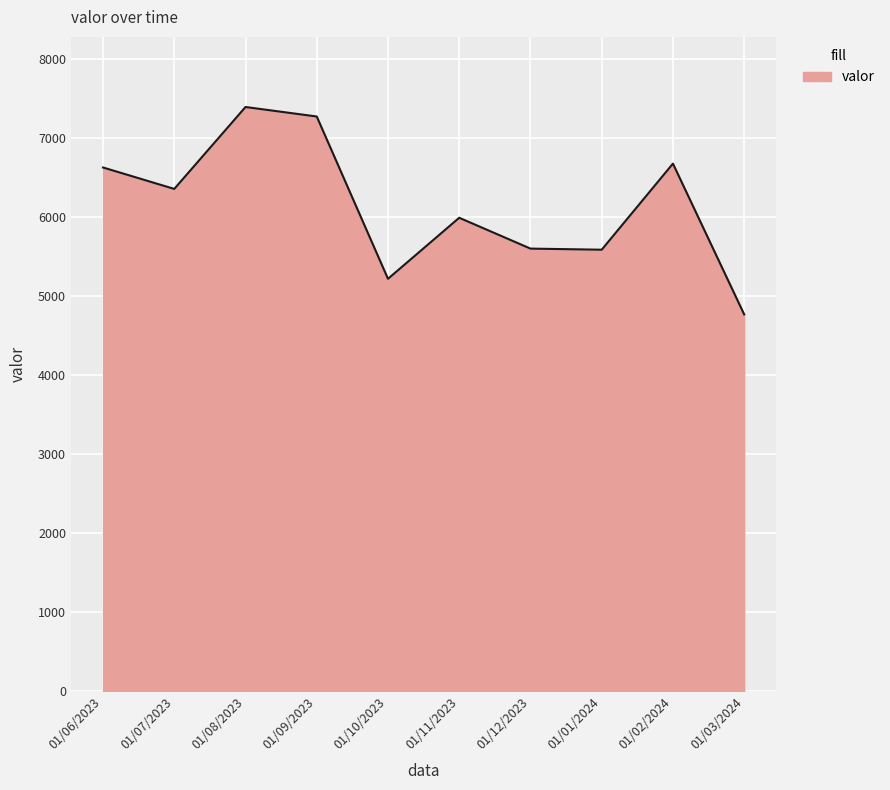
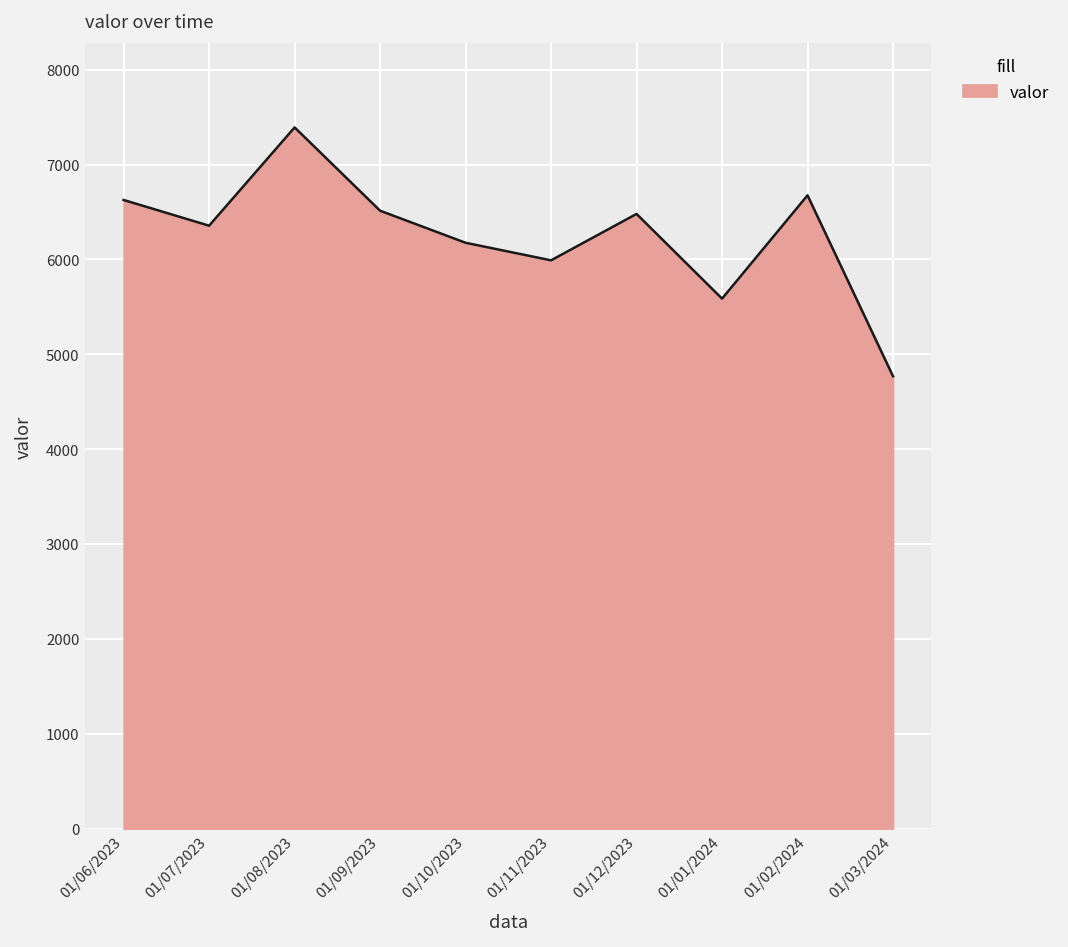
01/09/2023: 7300 -> 6500
01/10/2023: 5200 -> 6200
01/12/2023: 5600 -> 6500
